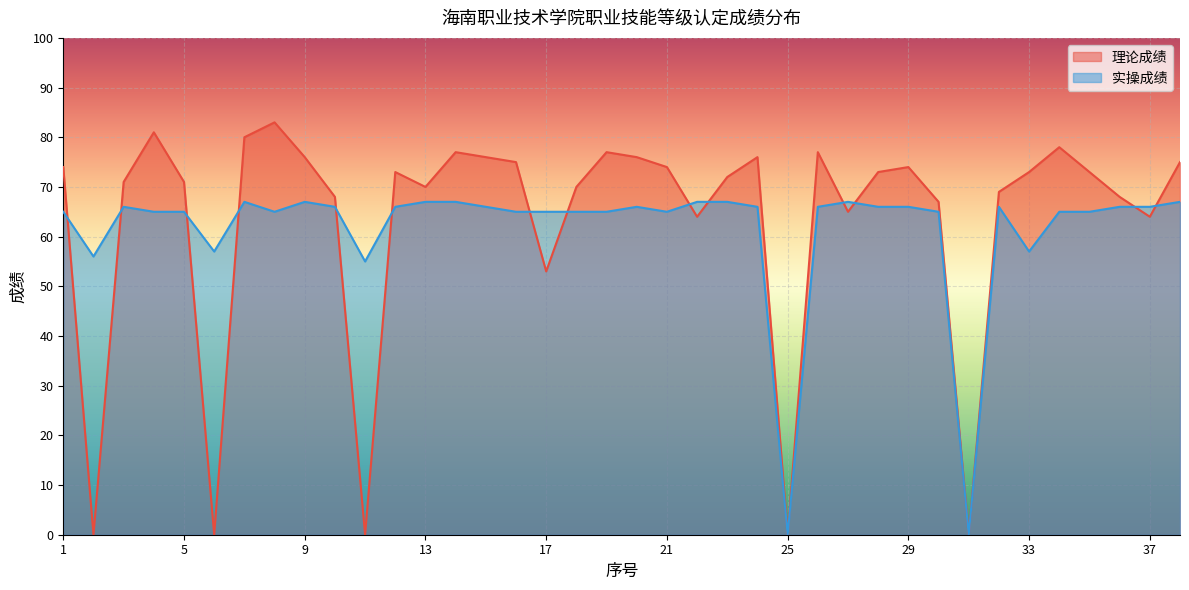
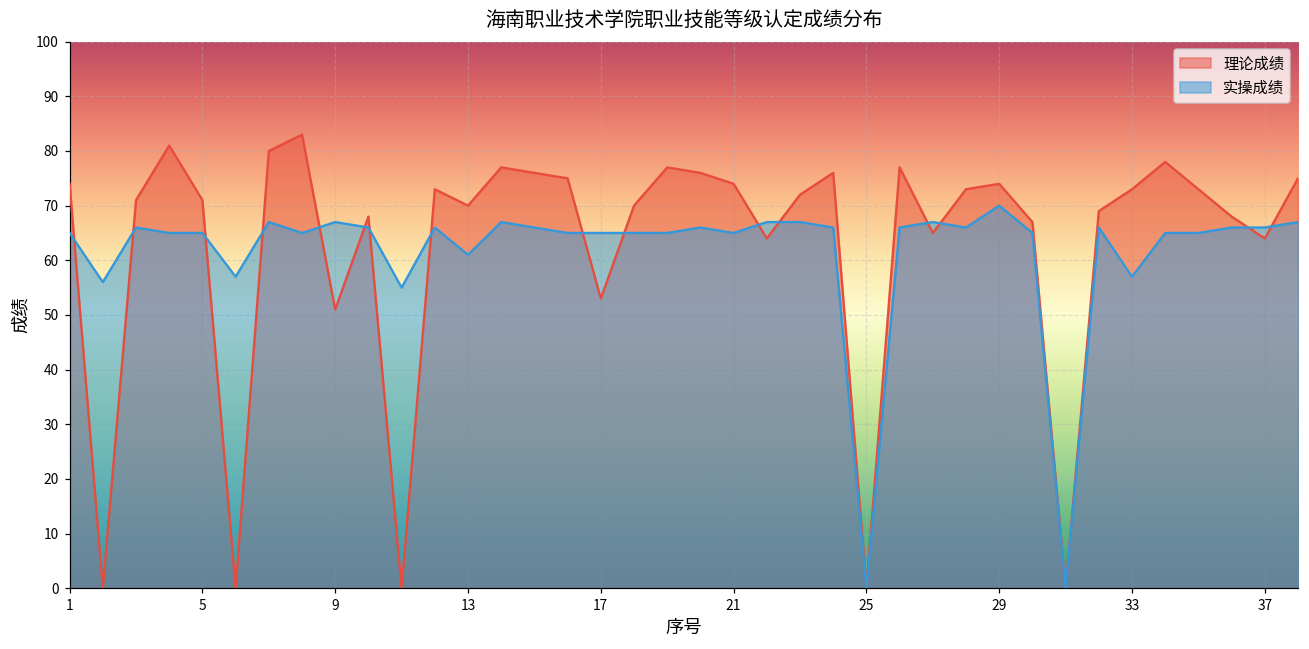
理论成绩, 9: 76 -> 51
实操成绩, 13: 67 -> 61
实操成绩, 29: 66 -> 70
